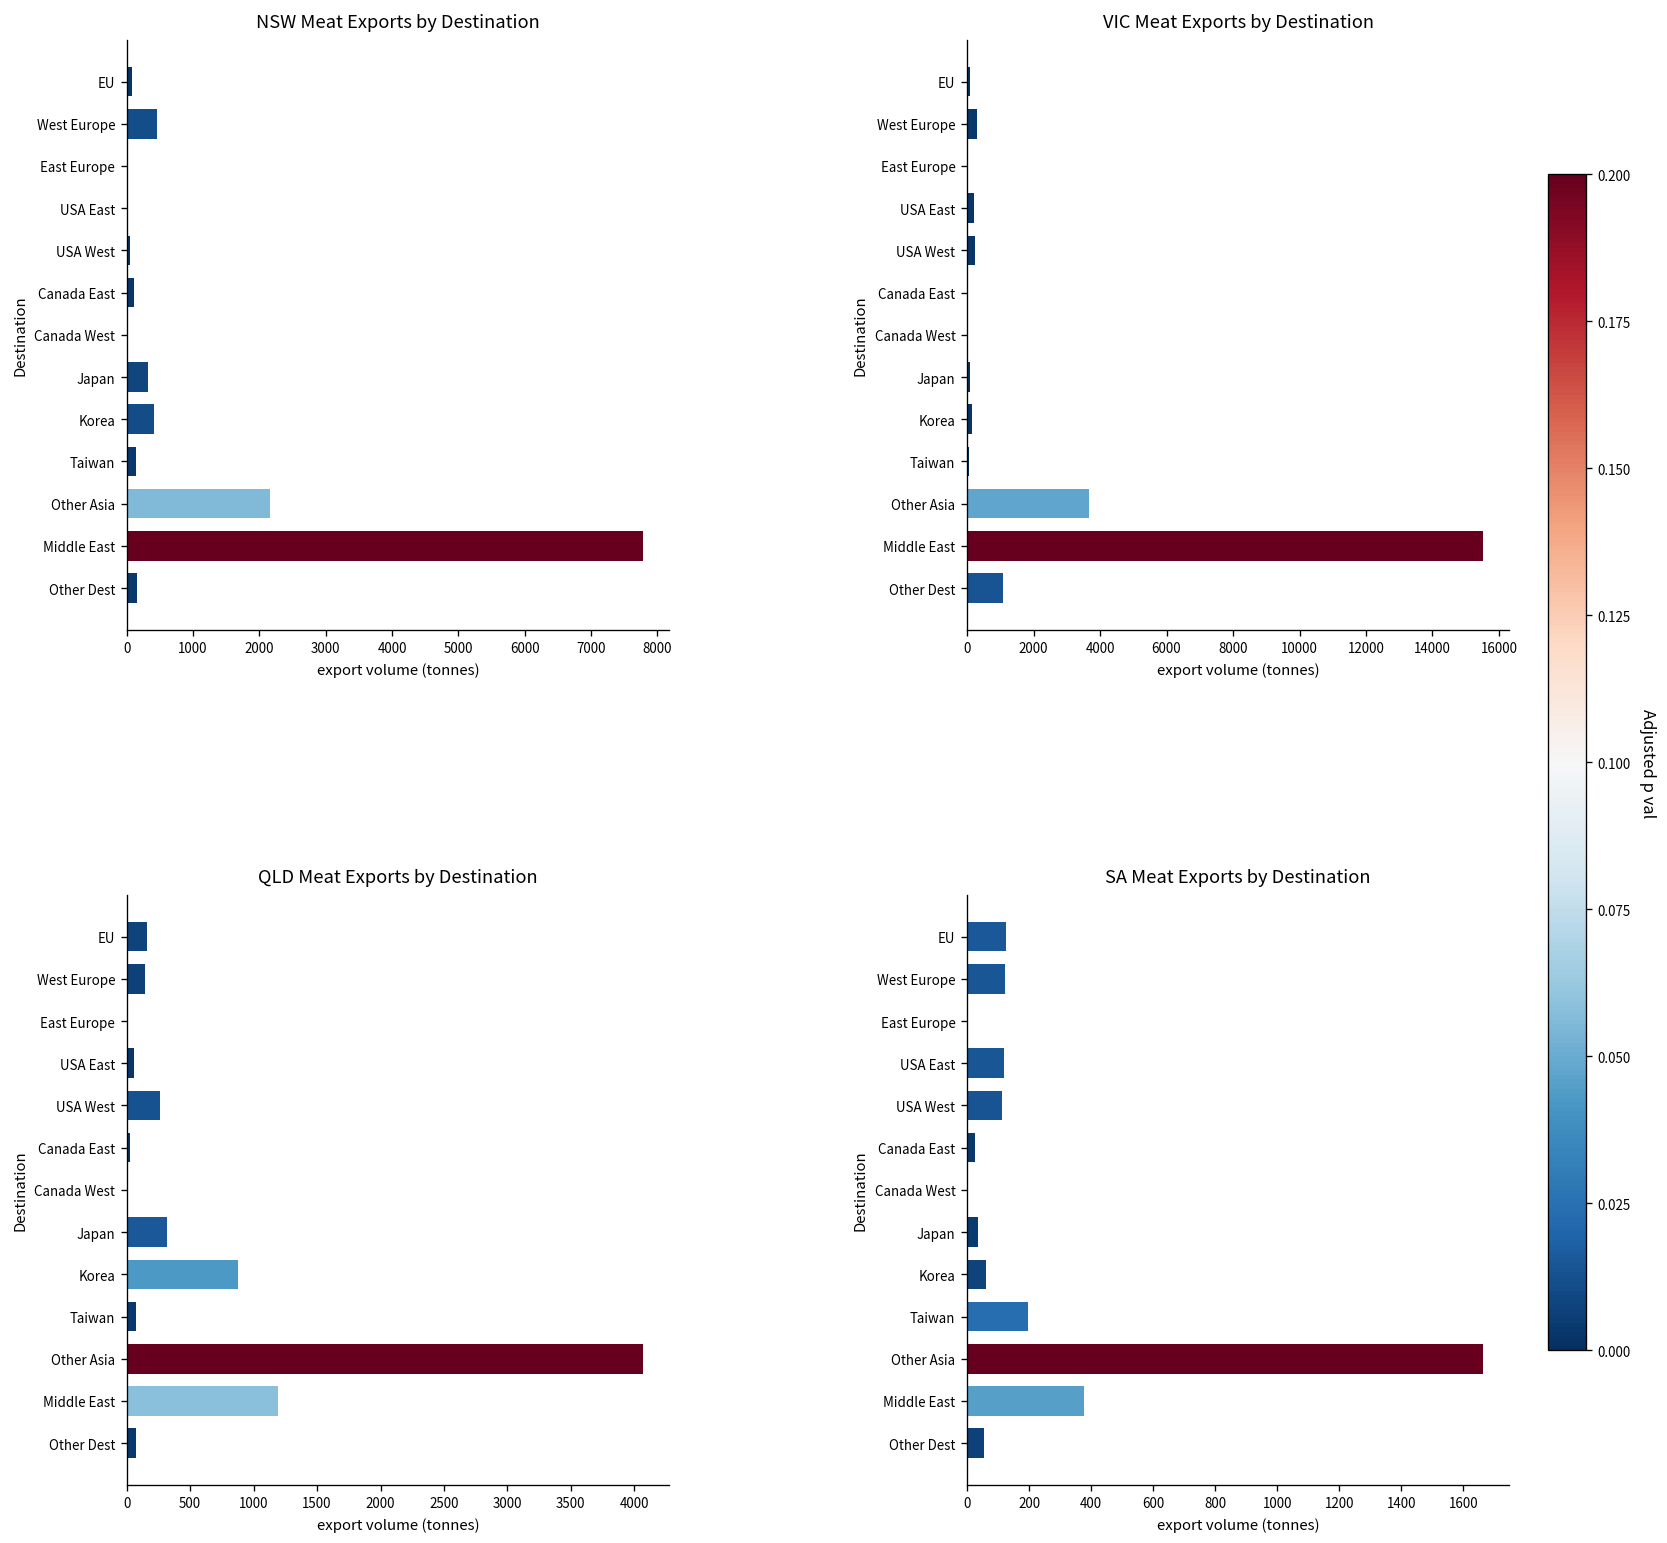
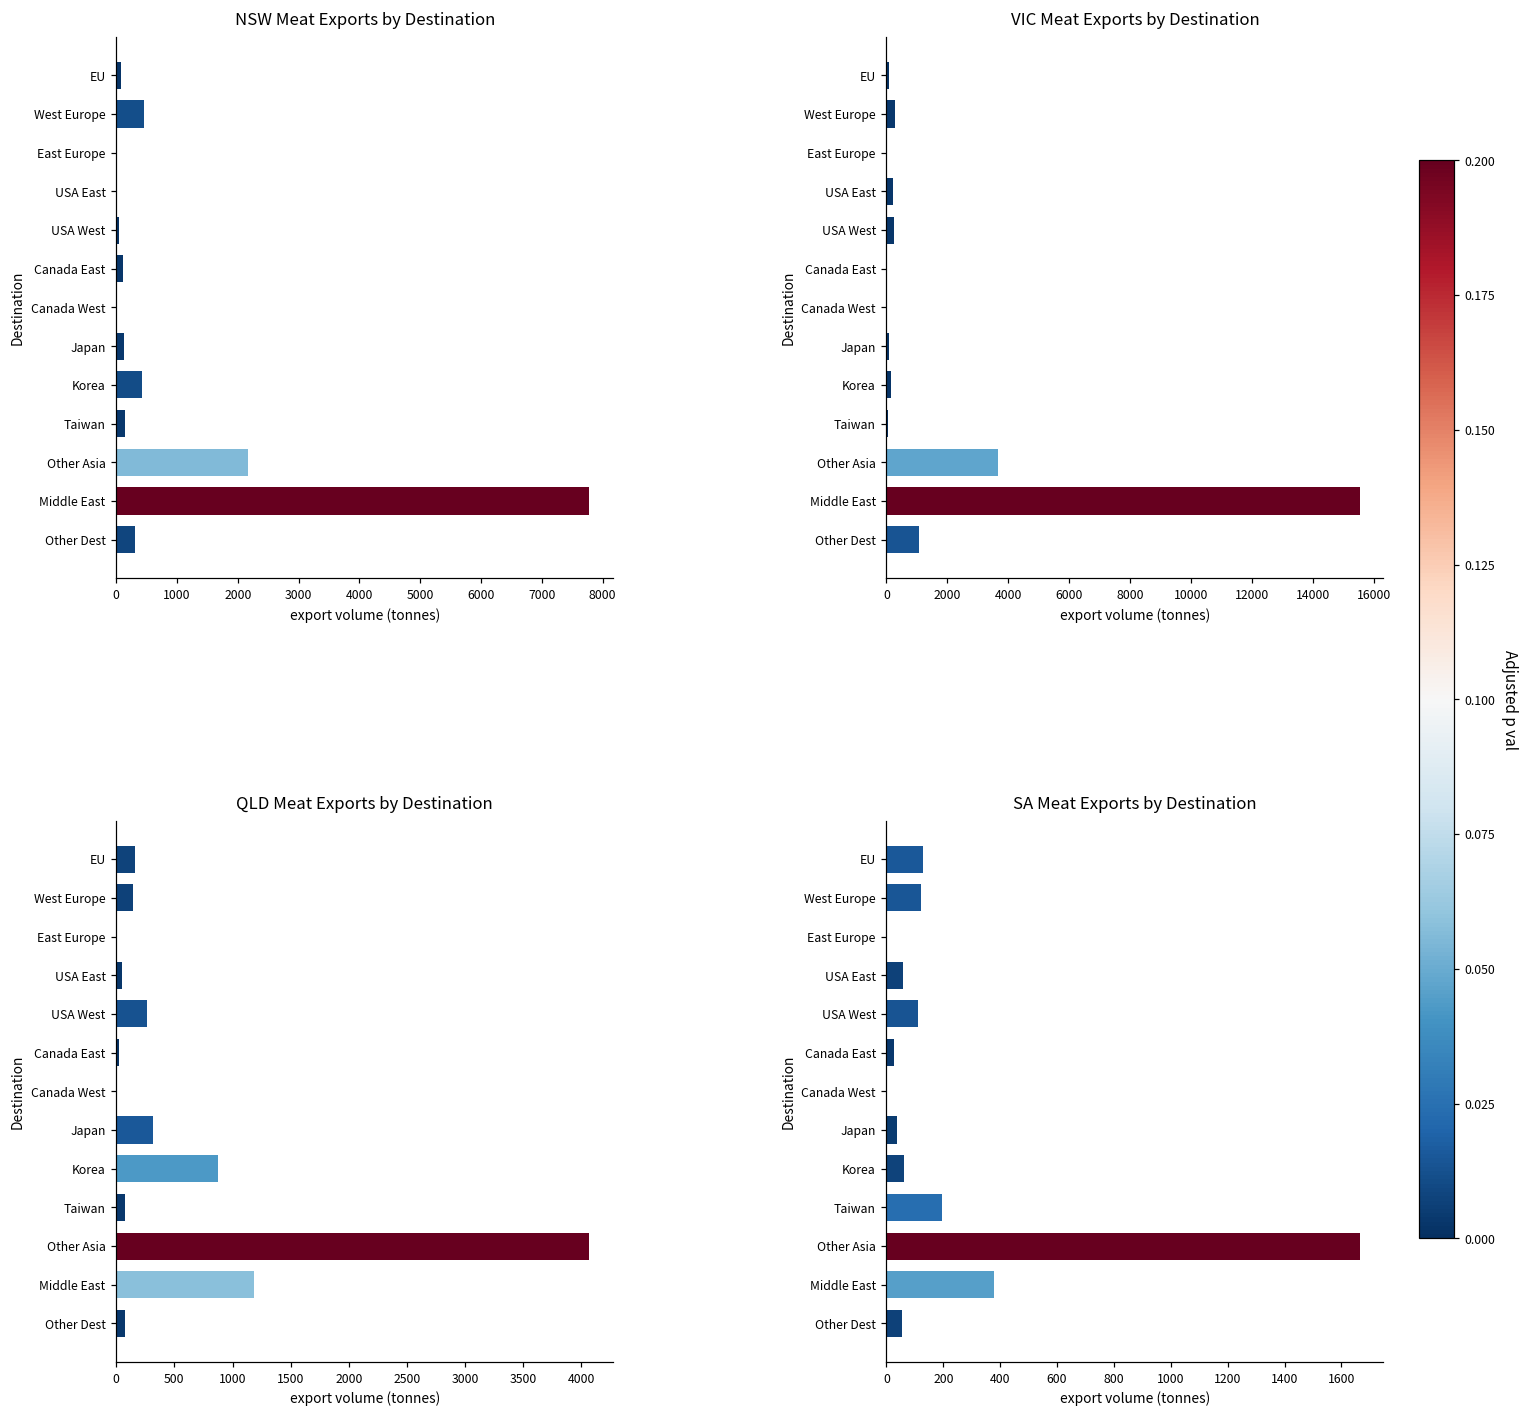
NSW Meat Exports by Destination, Japan: 300 -> 100
NSW Meat Exports by Destination, Other Dest: 200 -> 300
SA Meat Exports by Destination, USA East: 120 -> 60
